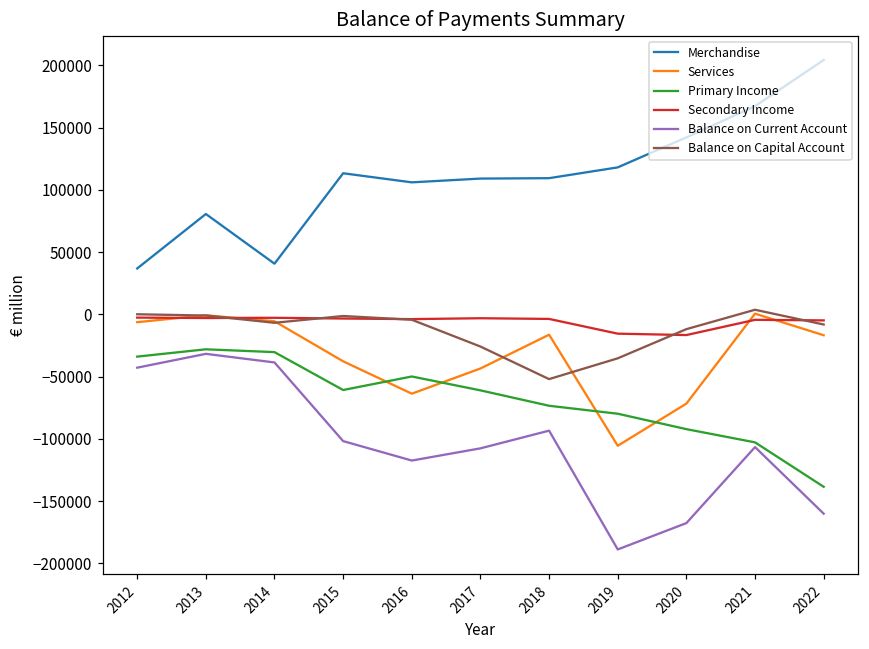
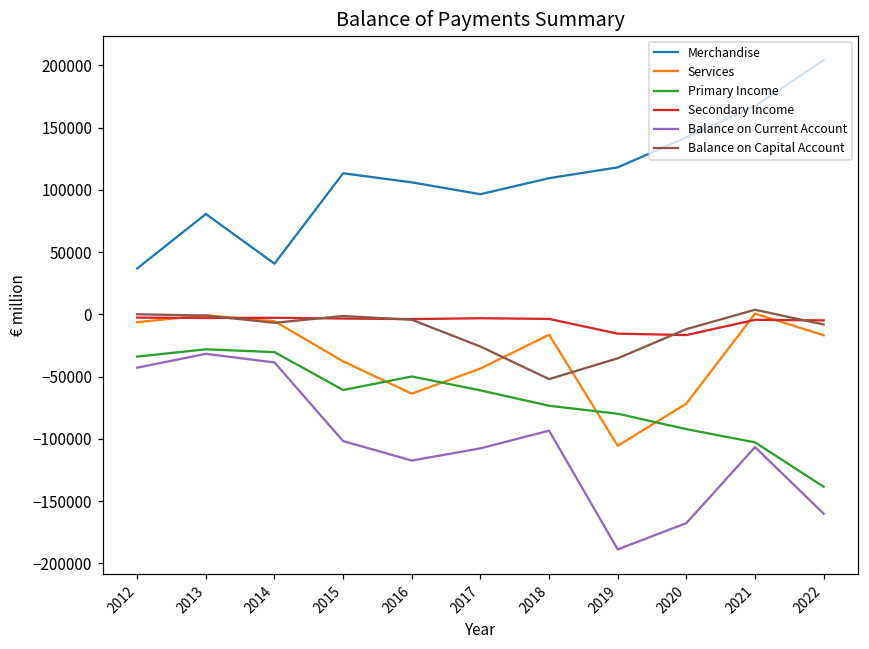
Merchandise, 2017: 109000 -> 97000
